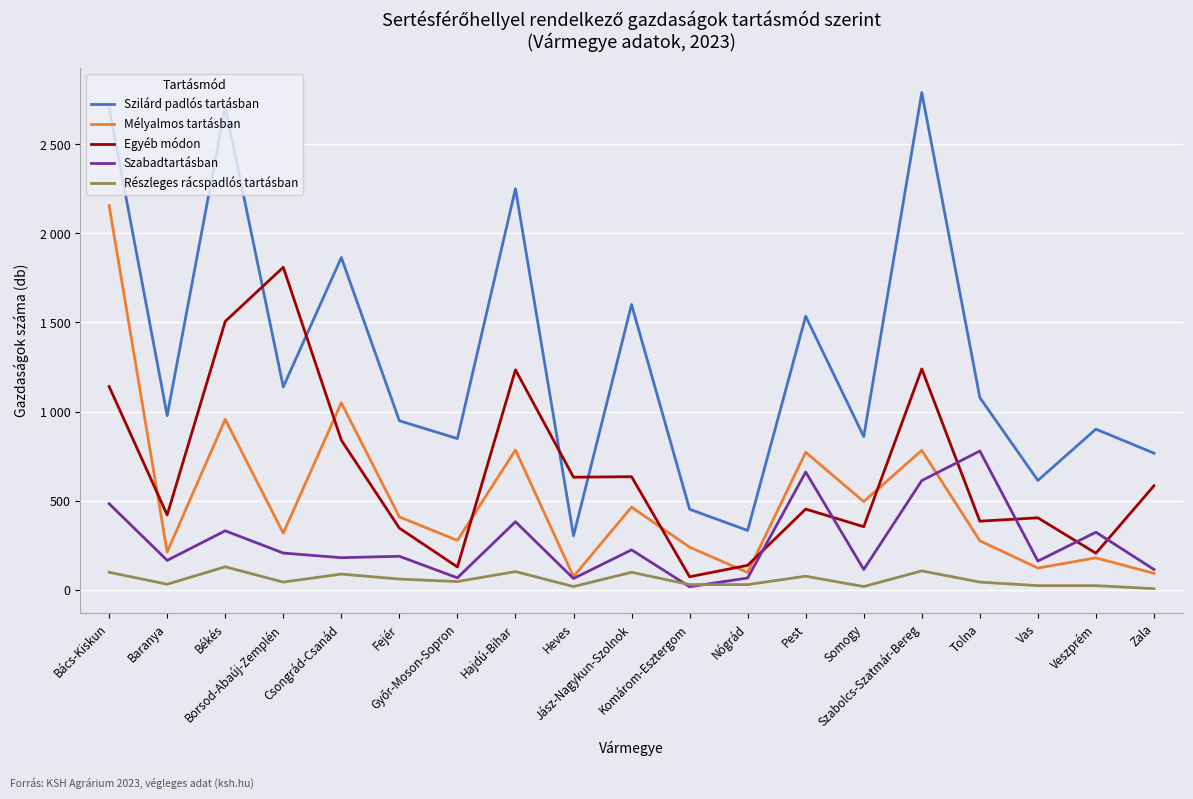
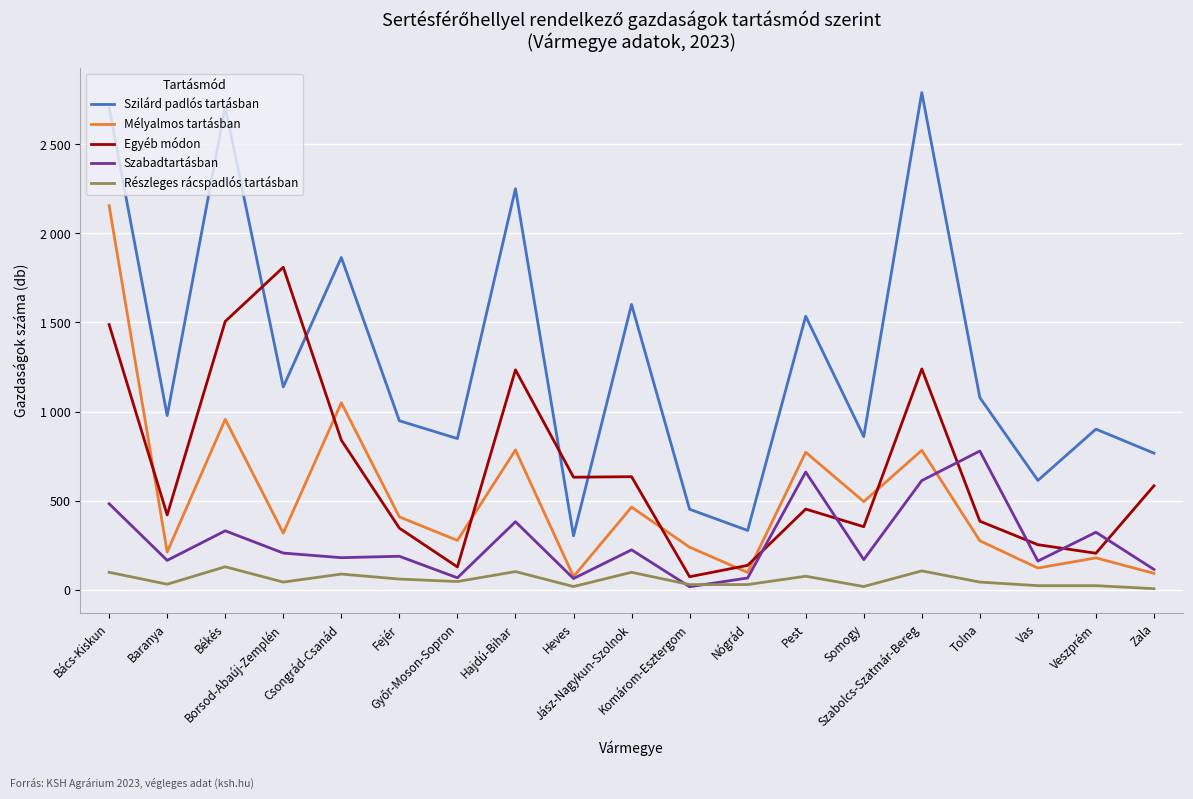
Egyéb módon, Bács-Kiskun: 1140 -> 1490
Szabadtartásban, Somogy: 110 -> 170
Egyéb módon, Vas: 400 -> 250
